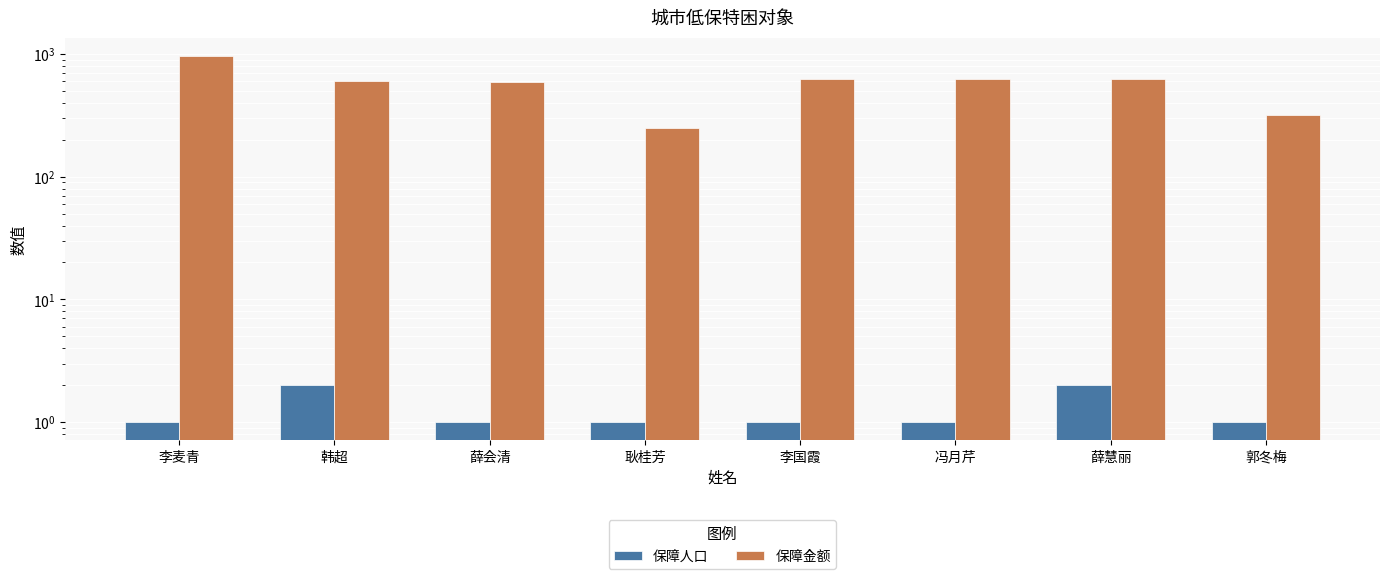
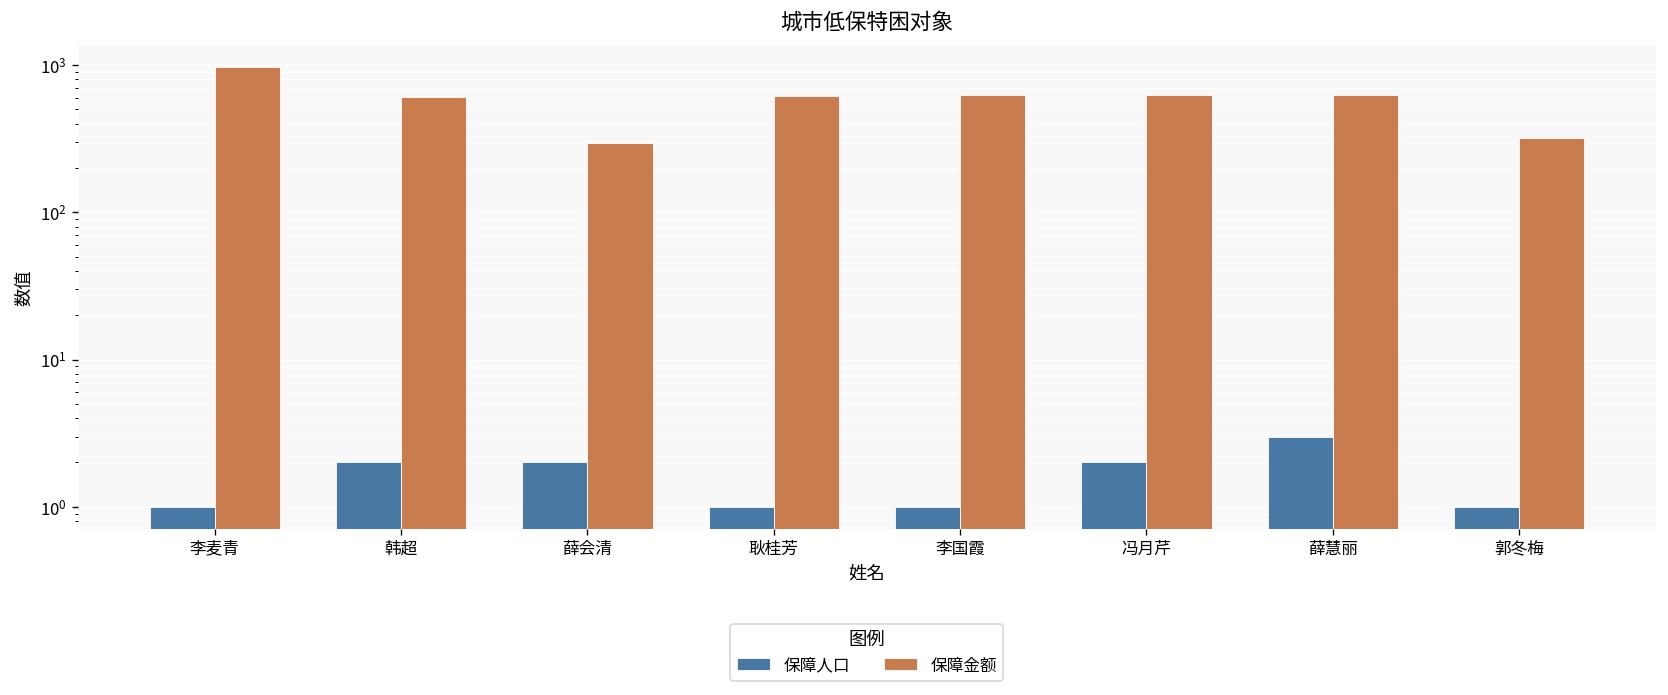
保障人口, 薛会清: 1 -> 2
保障金额, 薛会清: 600 -> 300
保障金额, 耿桂芳: 250 -> 600
保障人口, 冯月芹: 1 -> 2
保障人口, 薛慧丽: 2 -> 3
